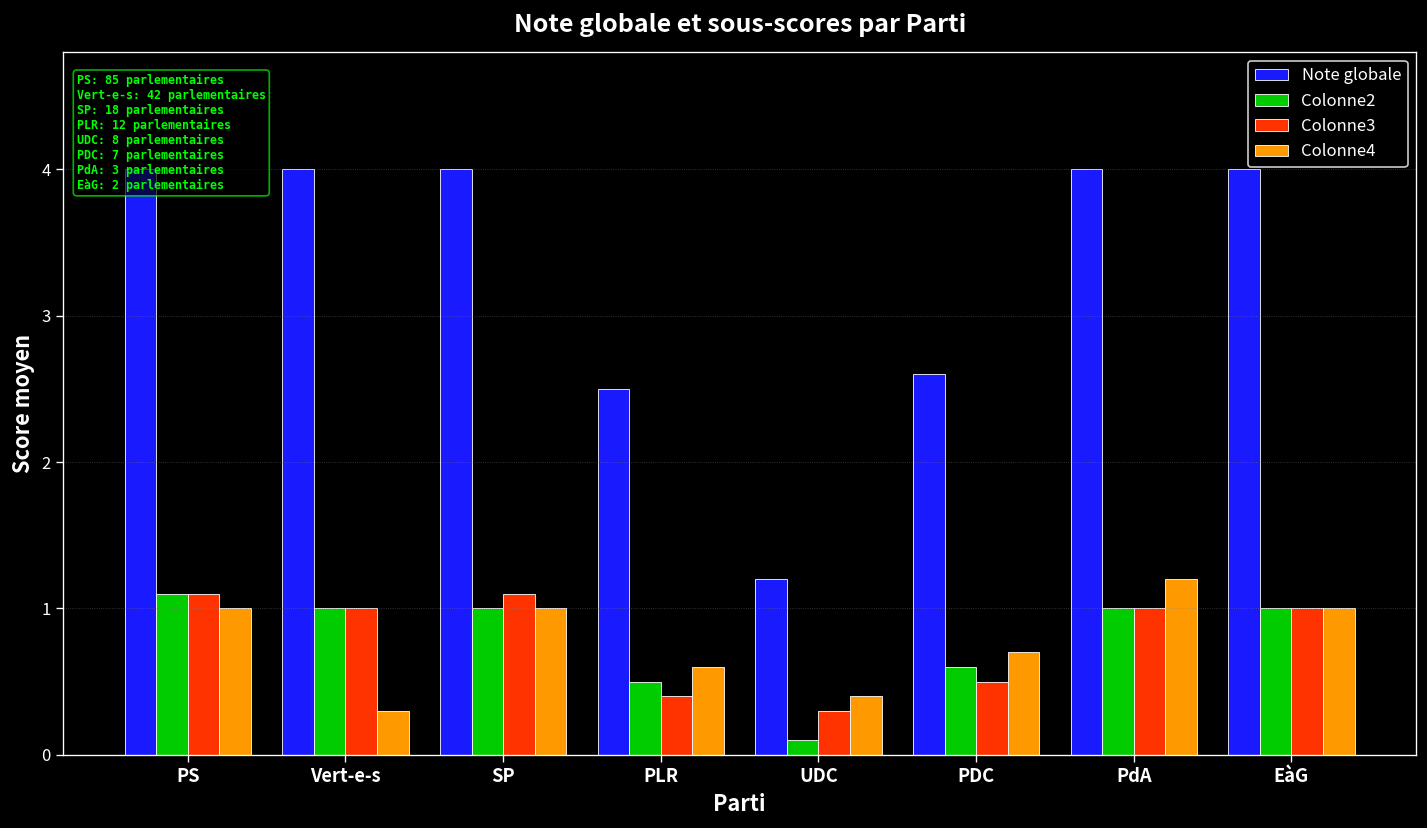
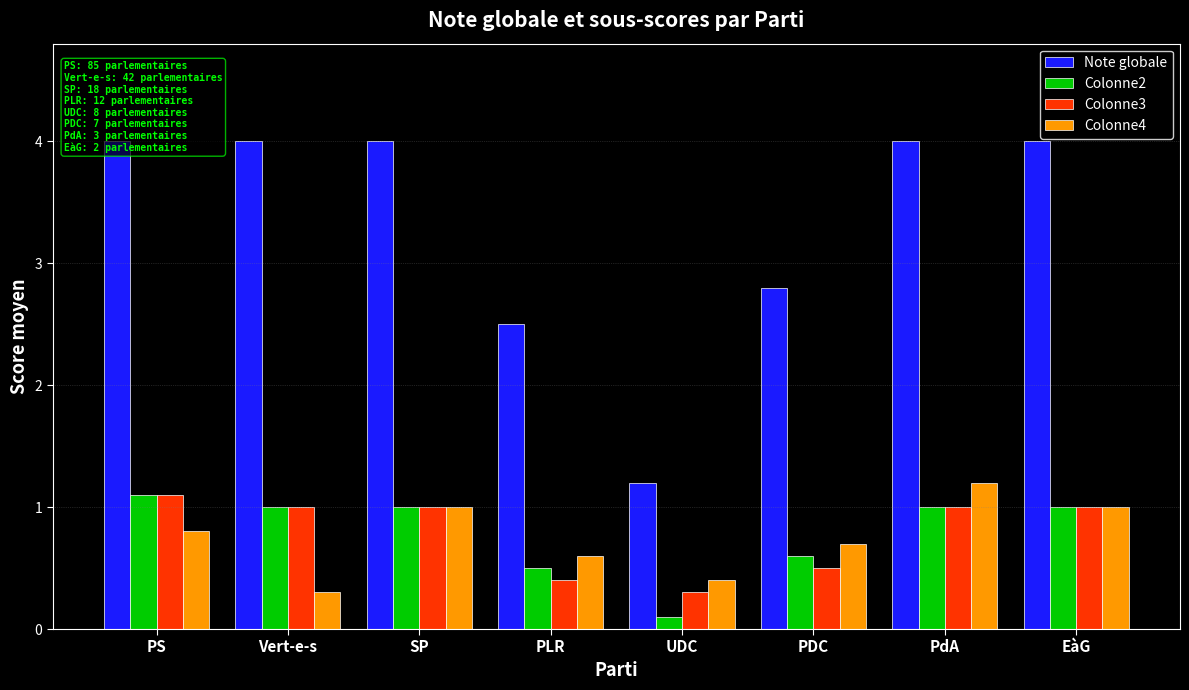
Colonne4, PS: 1.0 -> 0.8
Colonne3, SP: 1.1 -> 1.0
Note globale, PDC: 2.6 -> 2.8
